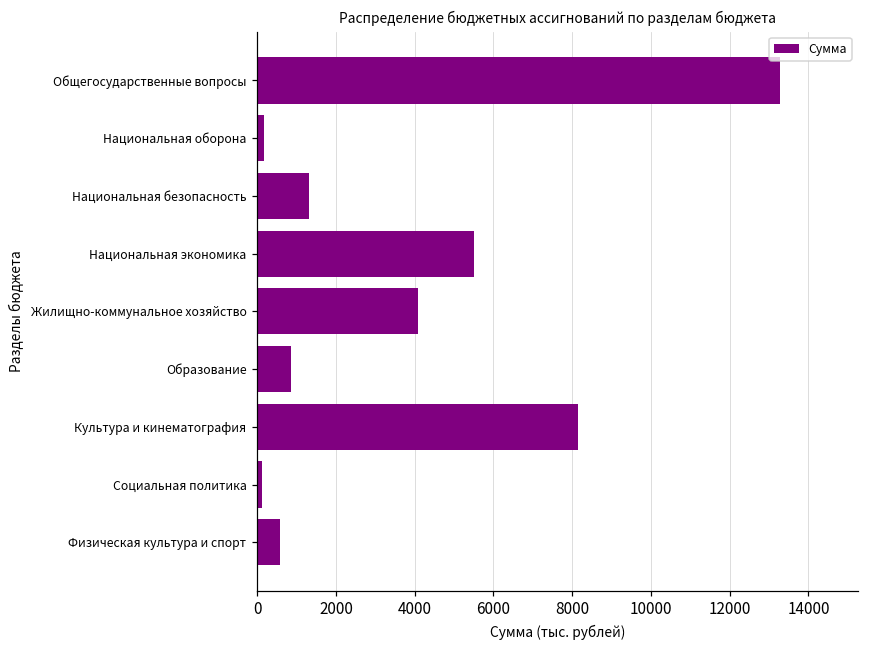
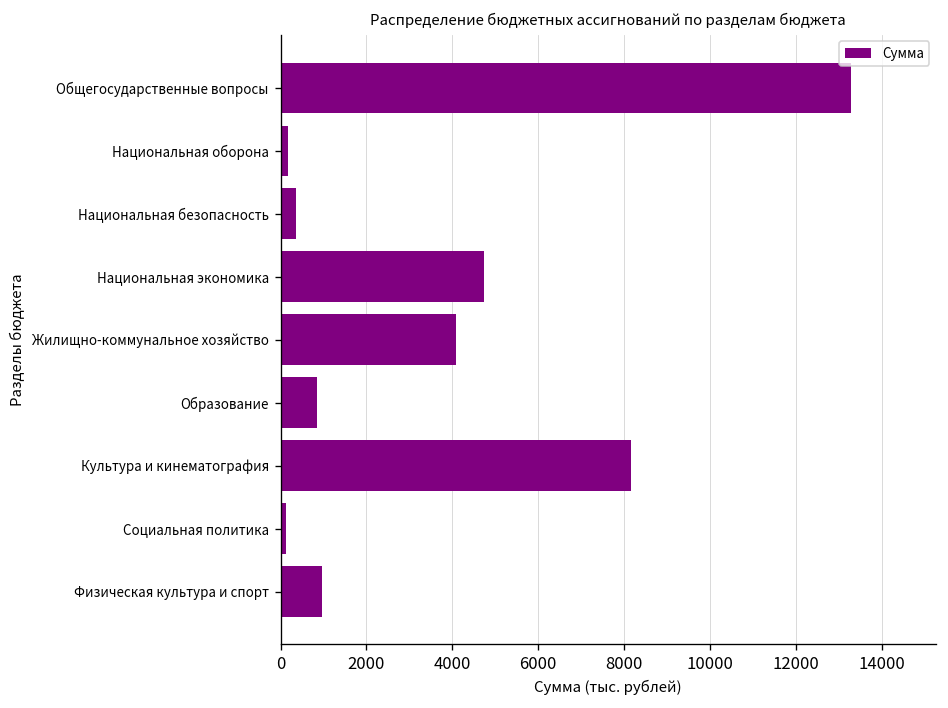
Национальная безопасность: 1300 -> 400
Национальная экономика: 5500 -> 4700
Физическая культура и спорт: 600 -> 1000
